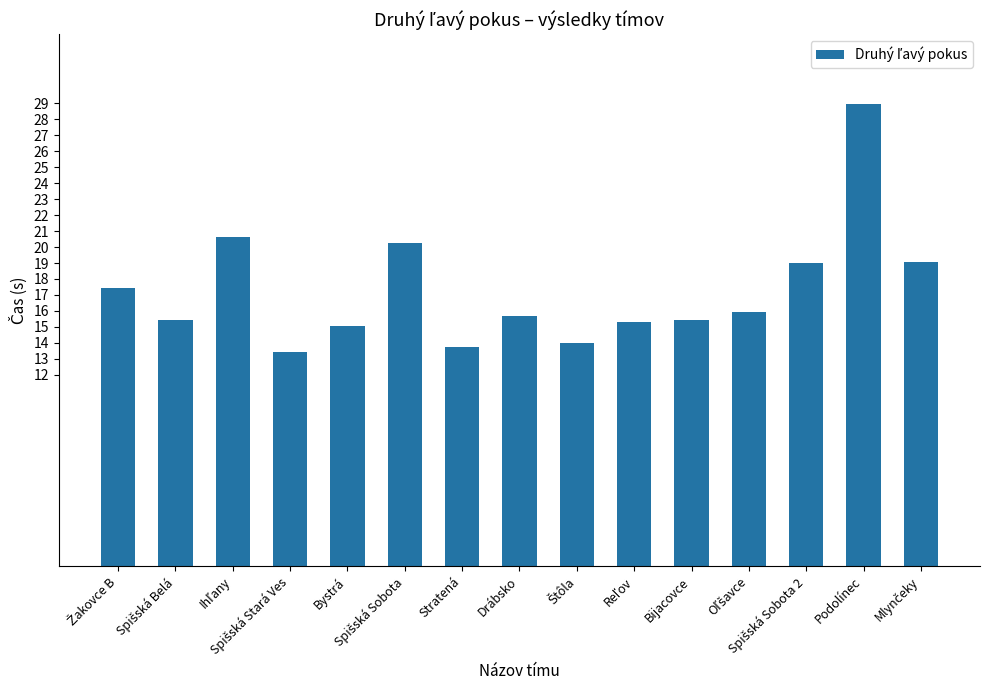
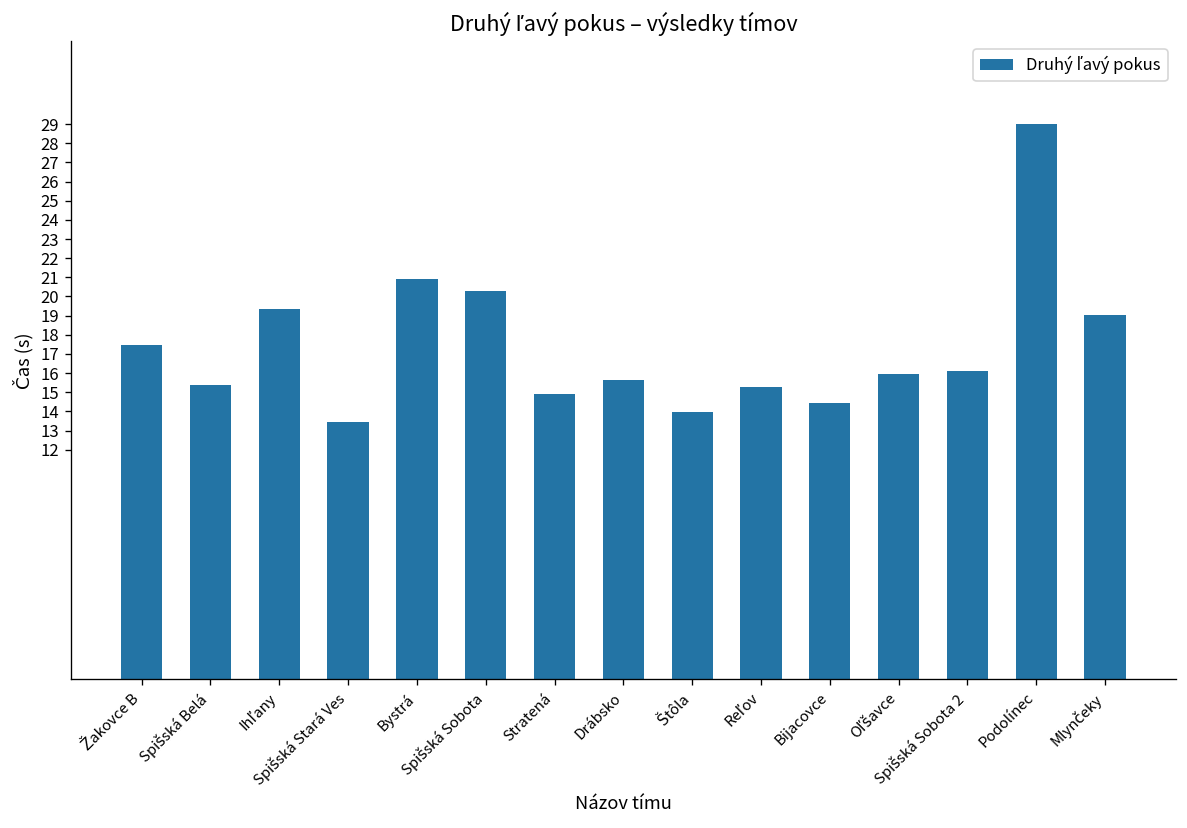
Ihľany: 20.6 -> 19.3
Bystrá: 15.0 -> 20.9
Stratená: 13.7 -> 14.9
Bijacovce: 15.4 -> 14.5
Spišská Sobota 2: 19.0 -> 16.1
